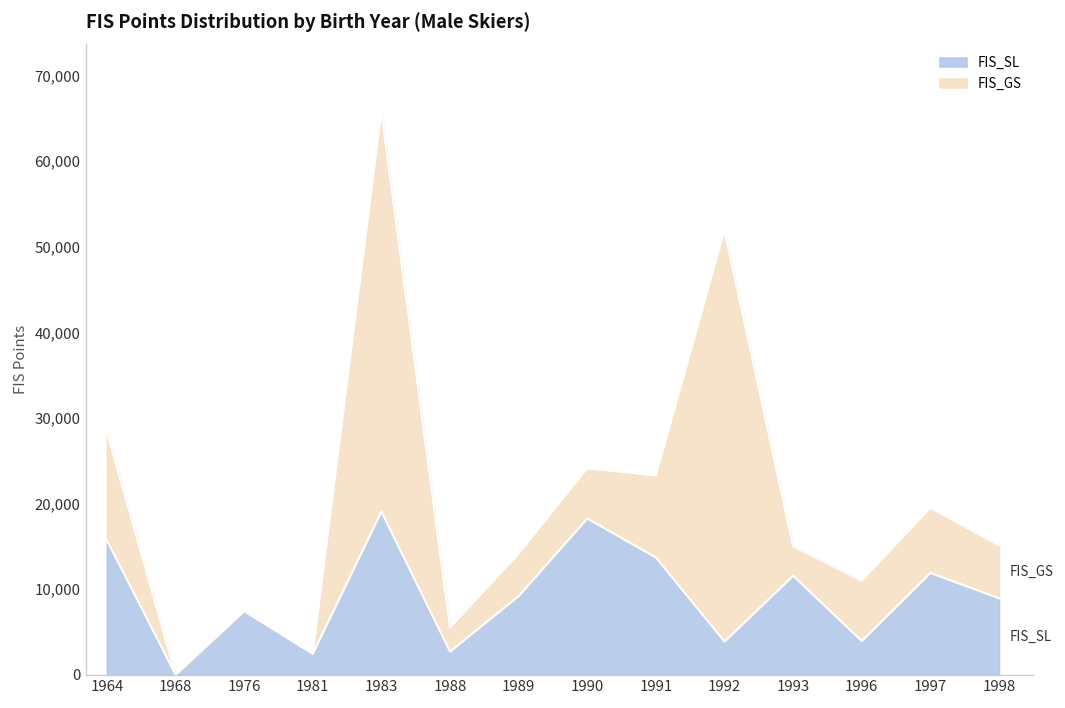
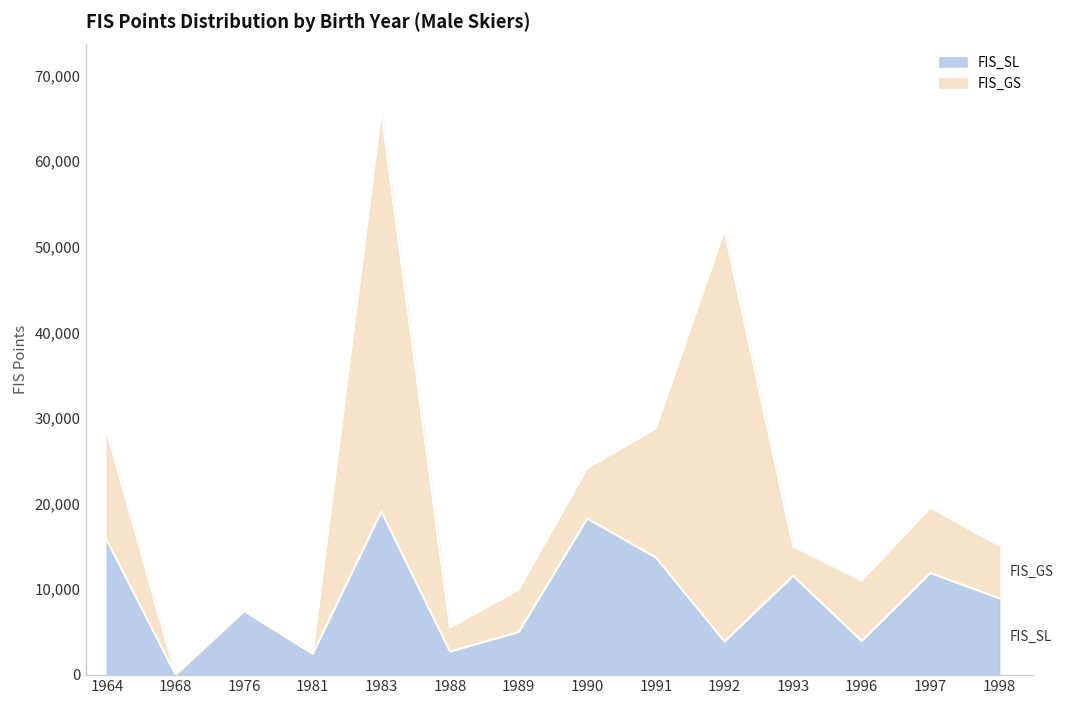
FIS_SL, 1989: 9,000 -> 5,000
FIS_GS, 1991: 10,000 -> 15,000
